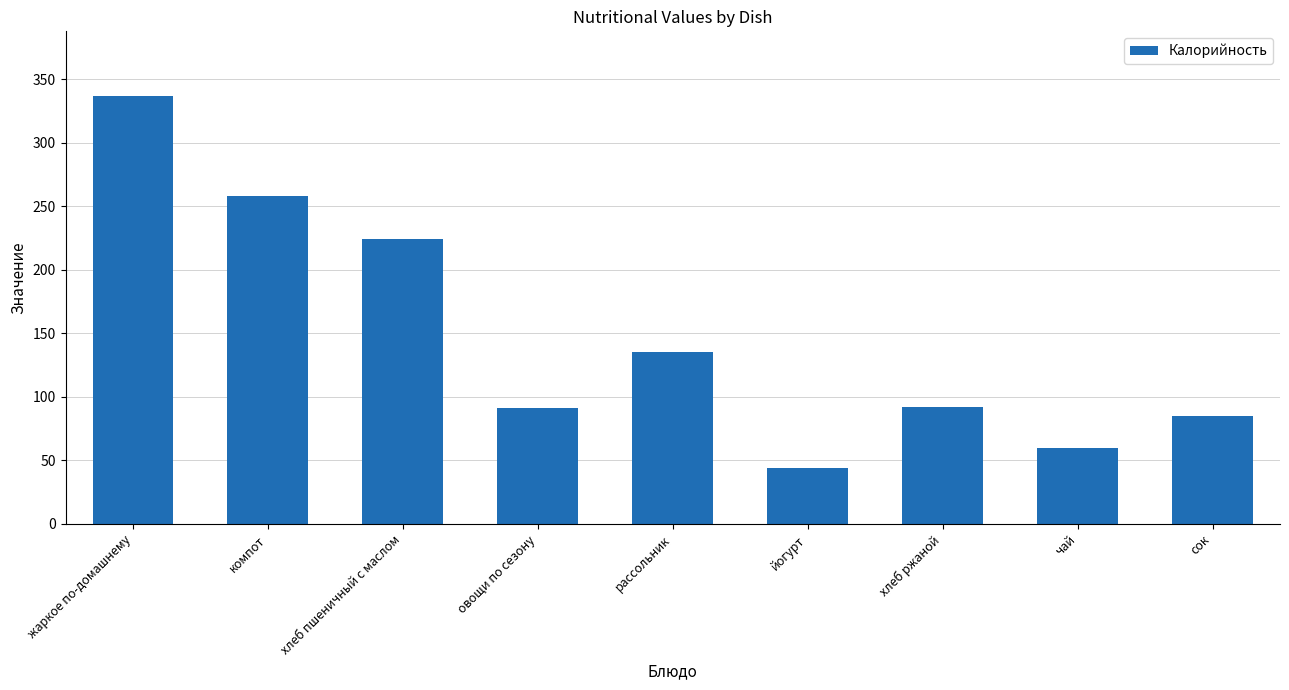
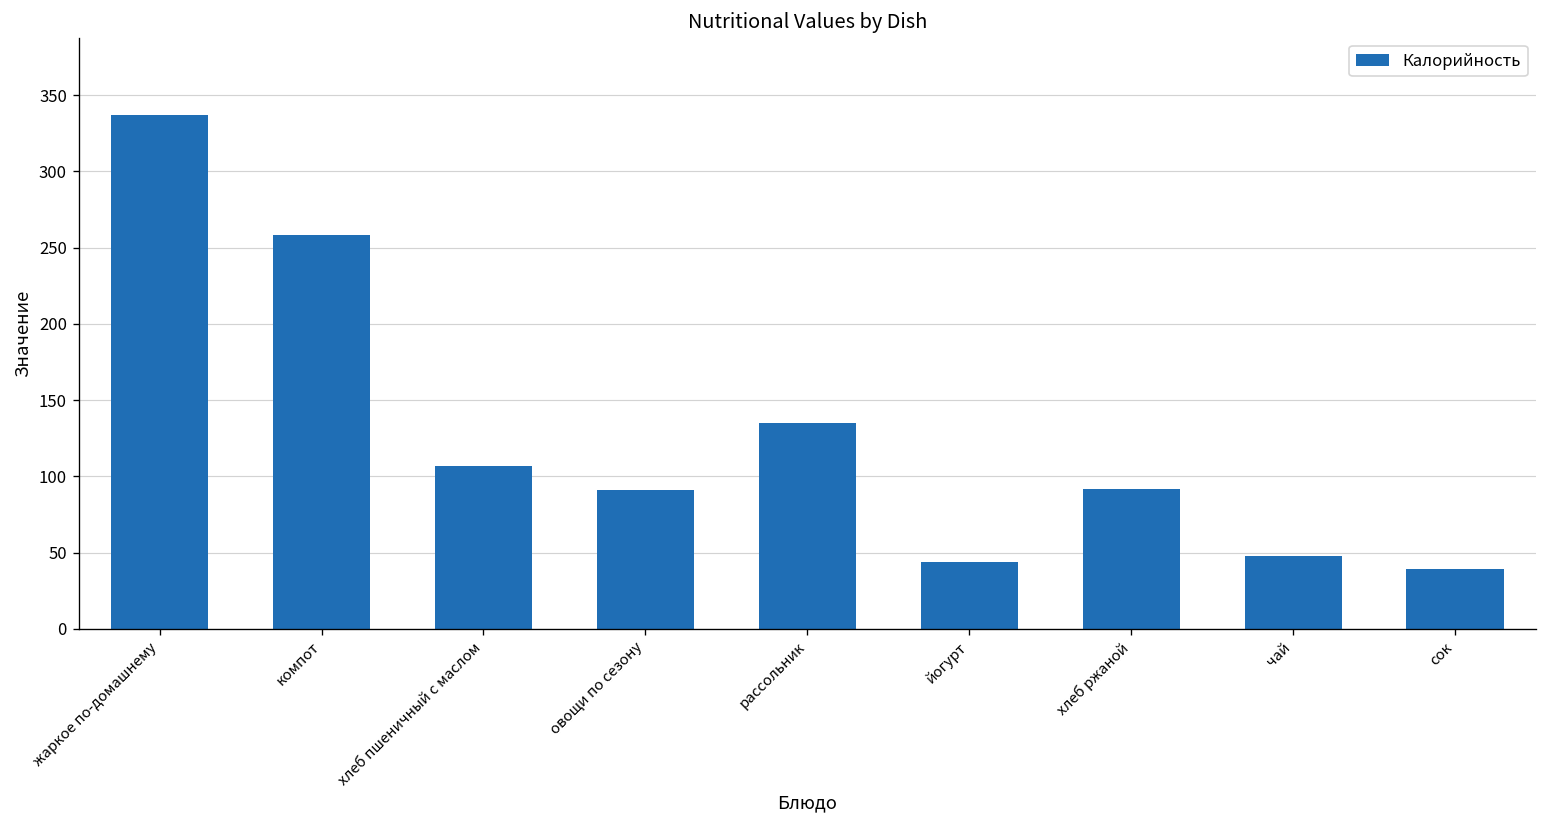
хлеб пшеничный с маслом: 224 -> 107
чай: 60 -> 48
сок: 85 -> 39
